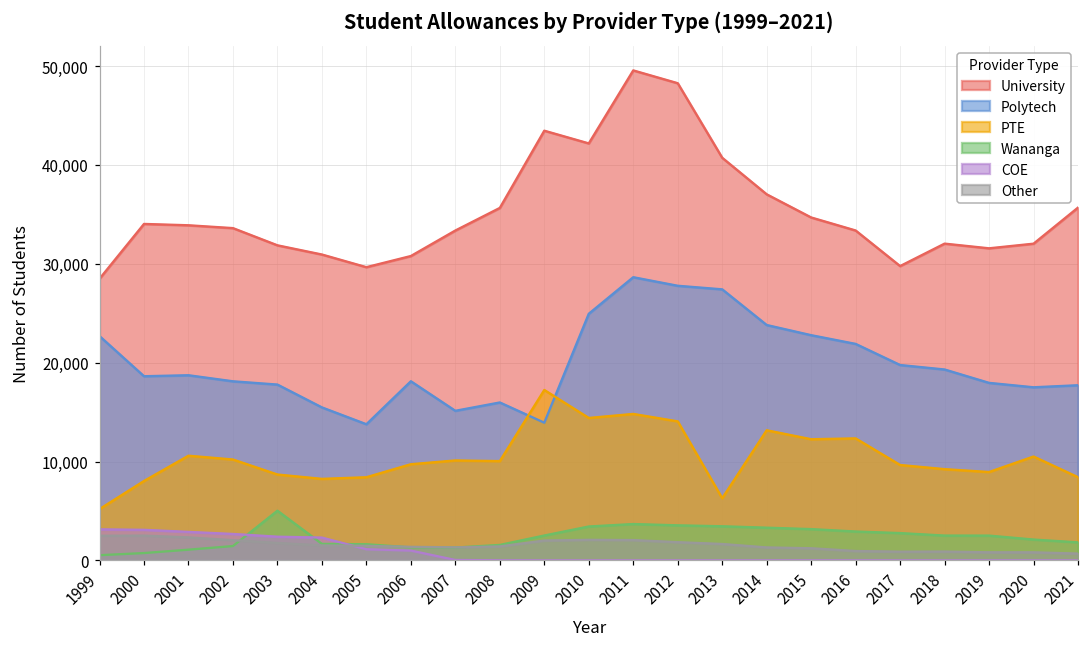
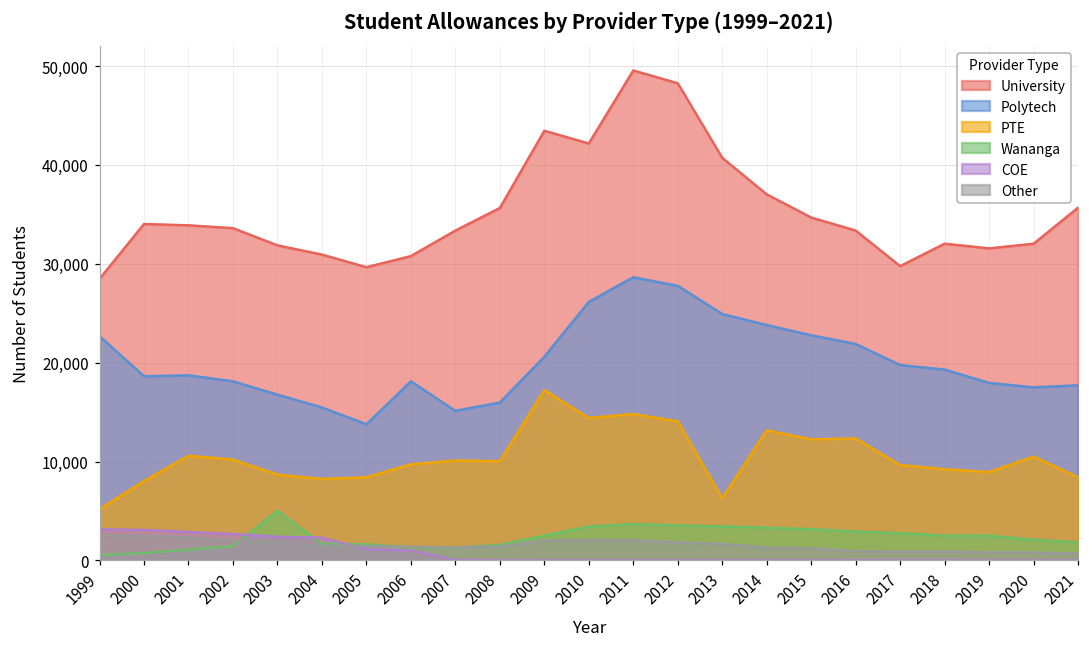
Polytech, 2003: 18,000 -> 17,000
Polytech, 2009: 14,000 -> 21,000
Polytech, 2010: 25,000 -> 26,000
Polytech, 2013: 27,000 -> 25,000
